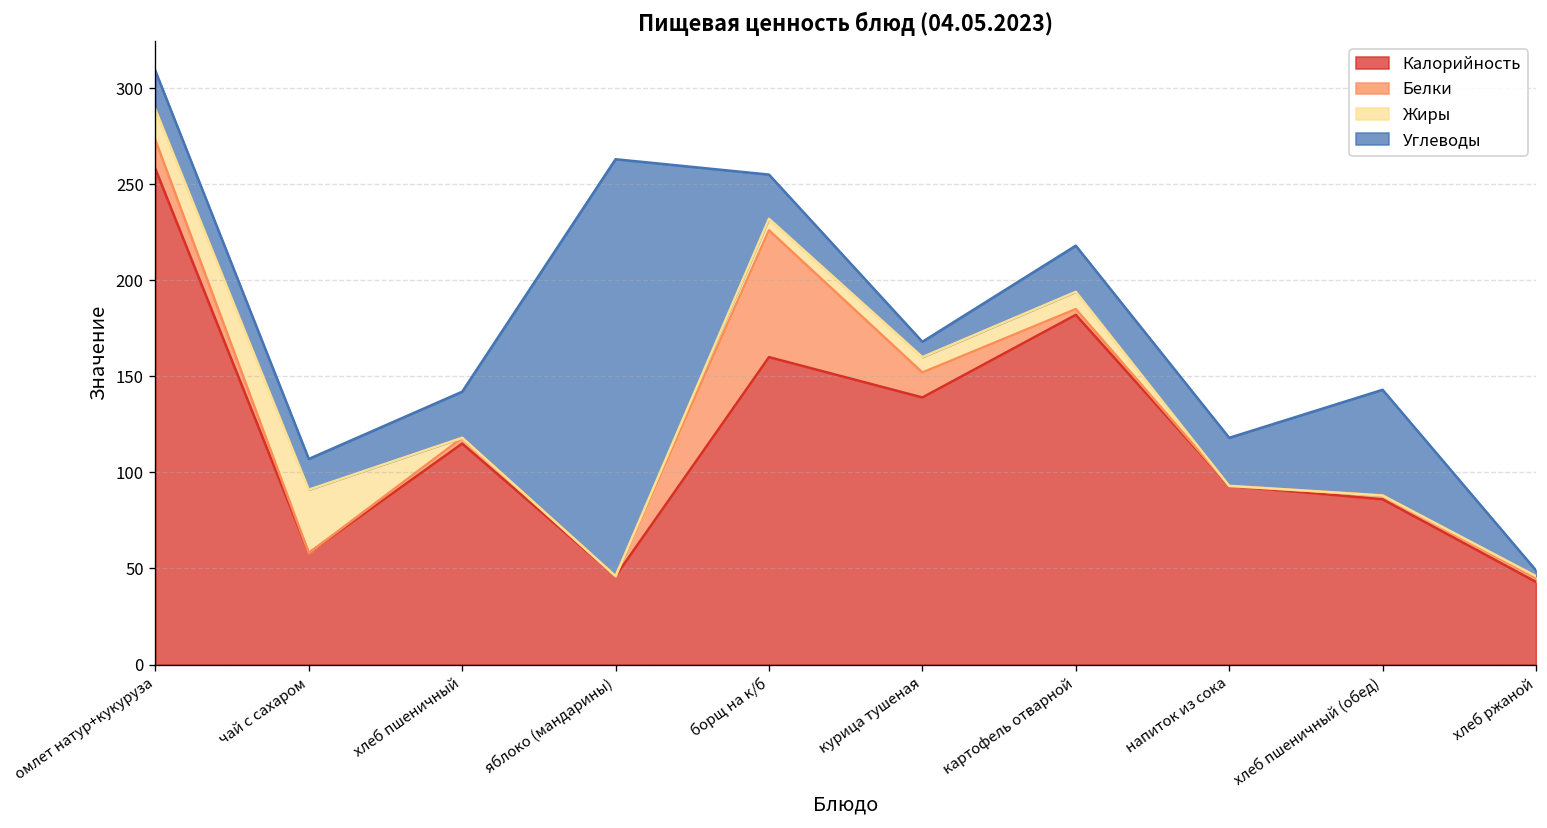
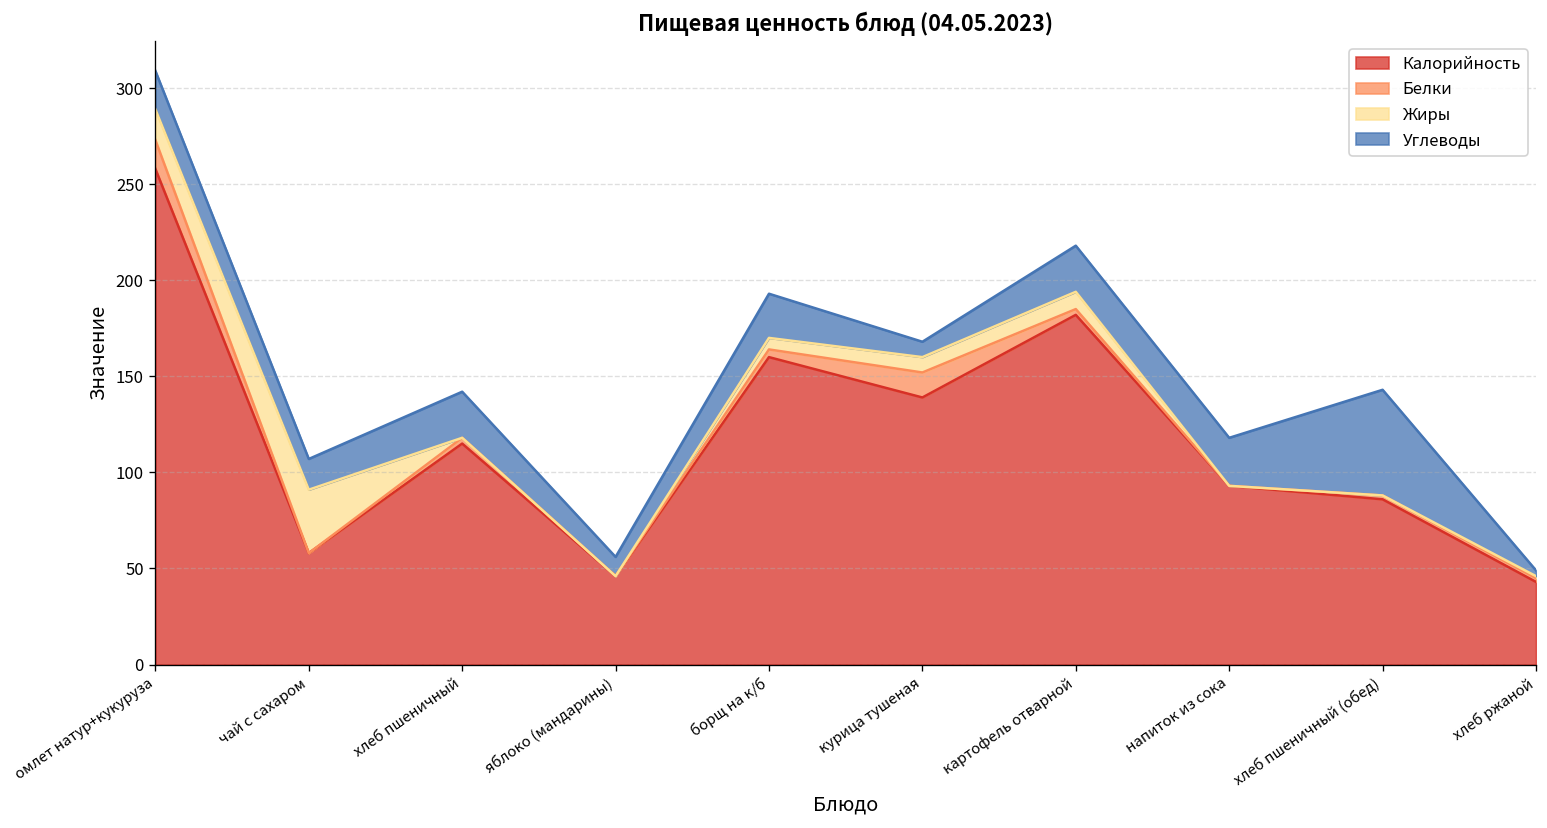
Углеводы, яблоко (мандарины): 217 -> 10
Белки, борщ на к/б: 66 -> 4
